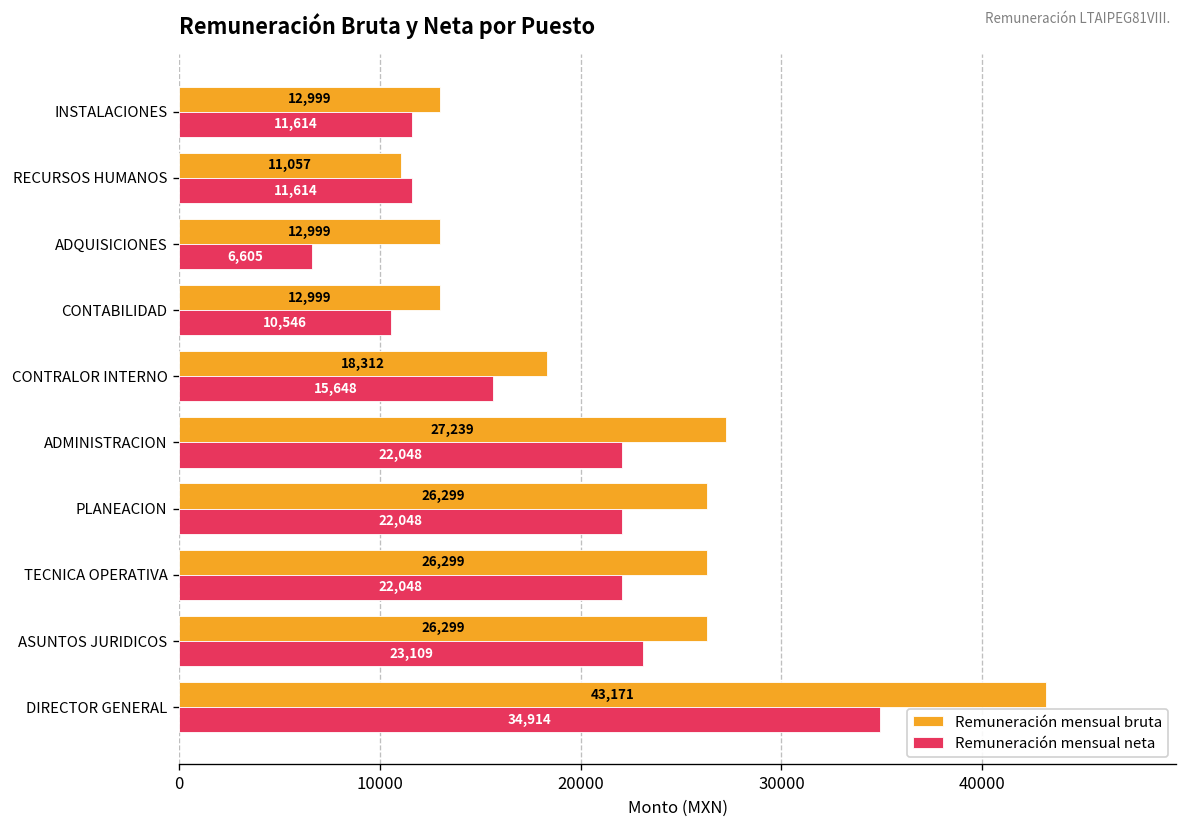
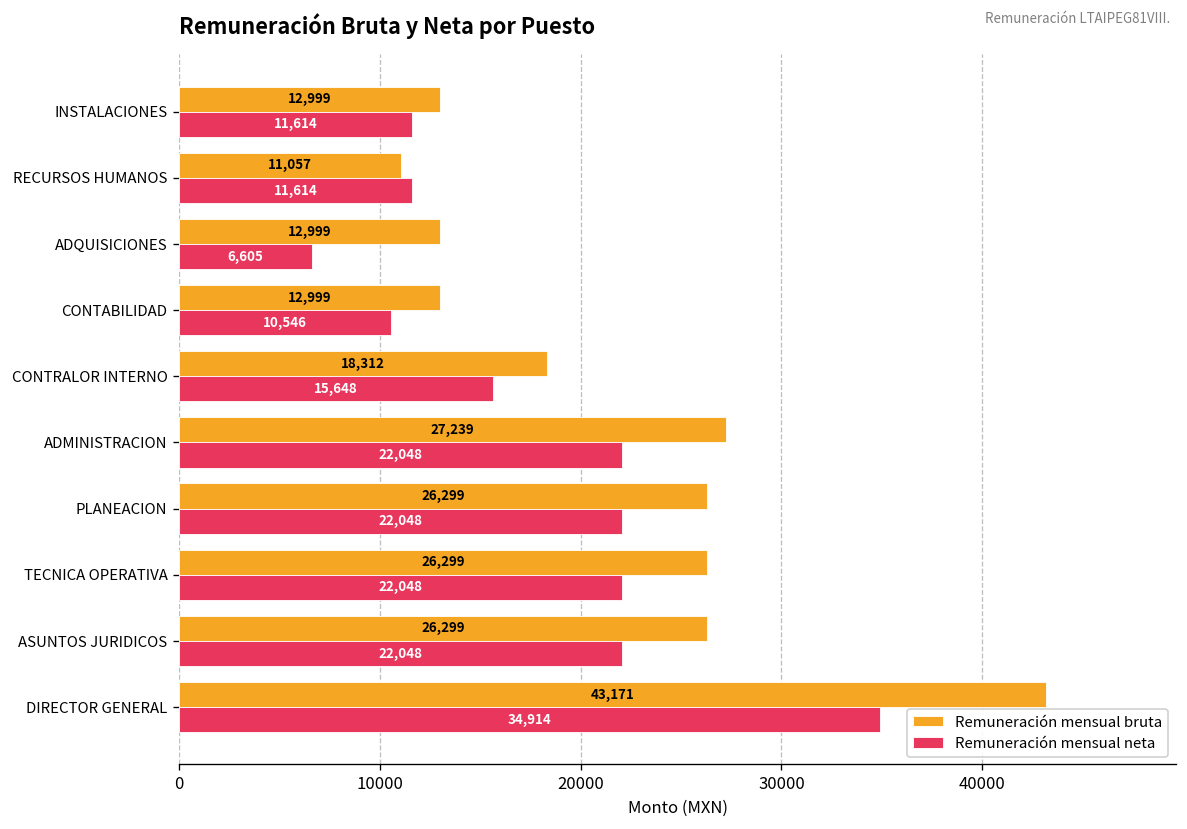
Remuneración mensual neta, ASUNTOS JURIDICOS: 23,109 -> 22,048
